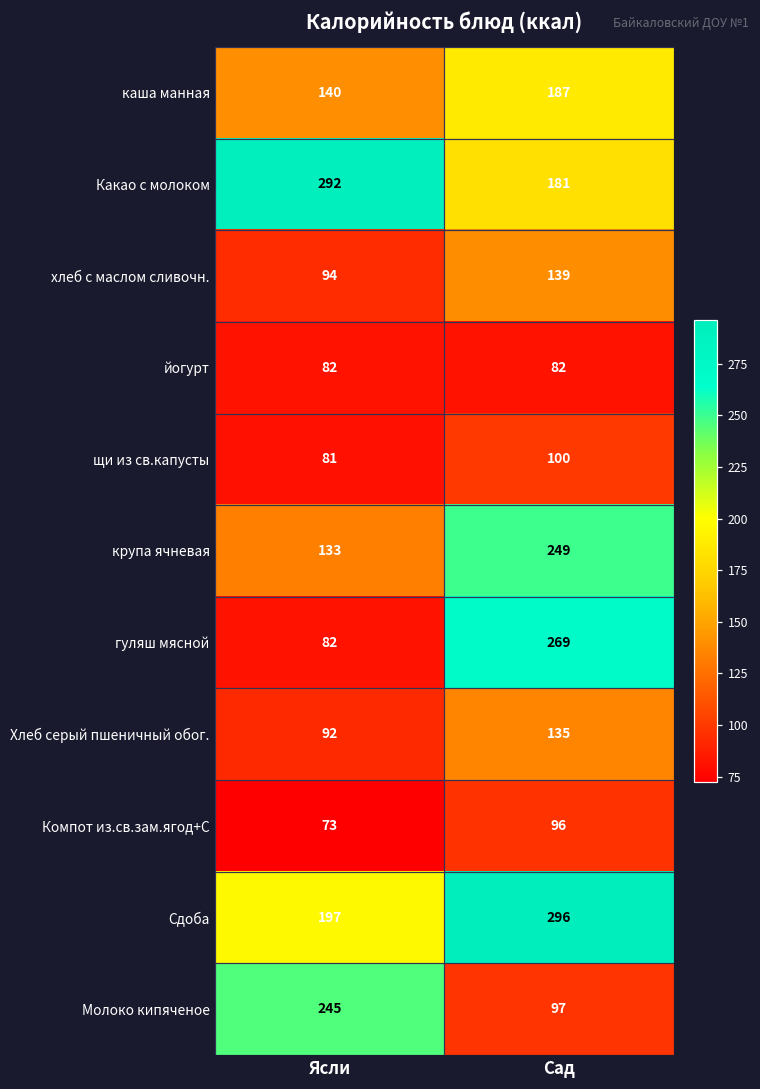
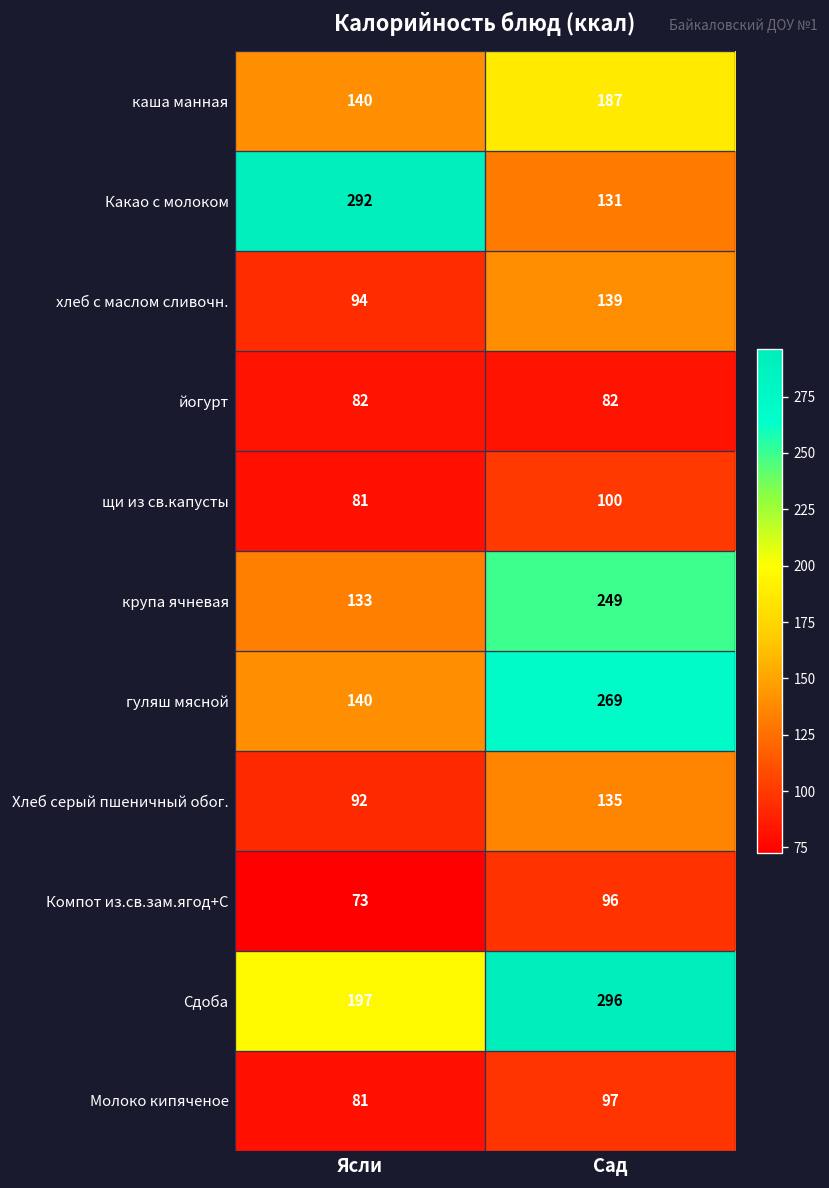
Какао с молоком, Сад: 181 -> 131
гуляш мясной, Ясли: 82 -> 140
Молоко кипяченое, Ясли: 245 -> 81
